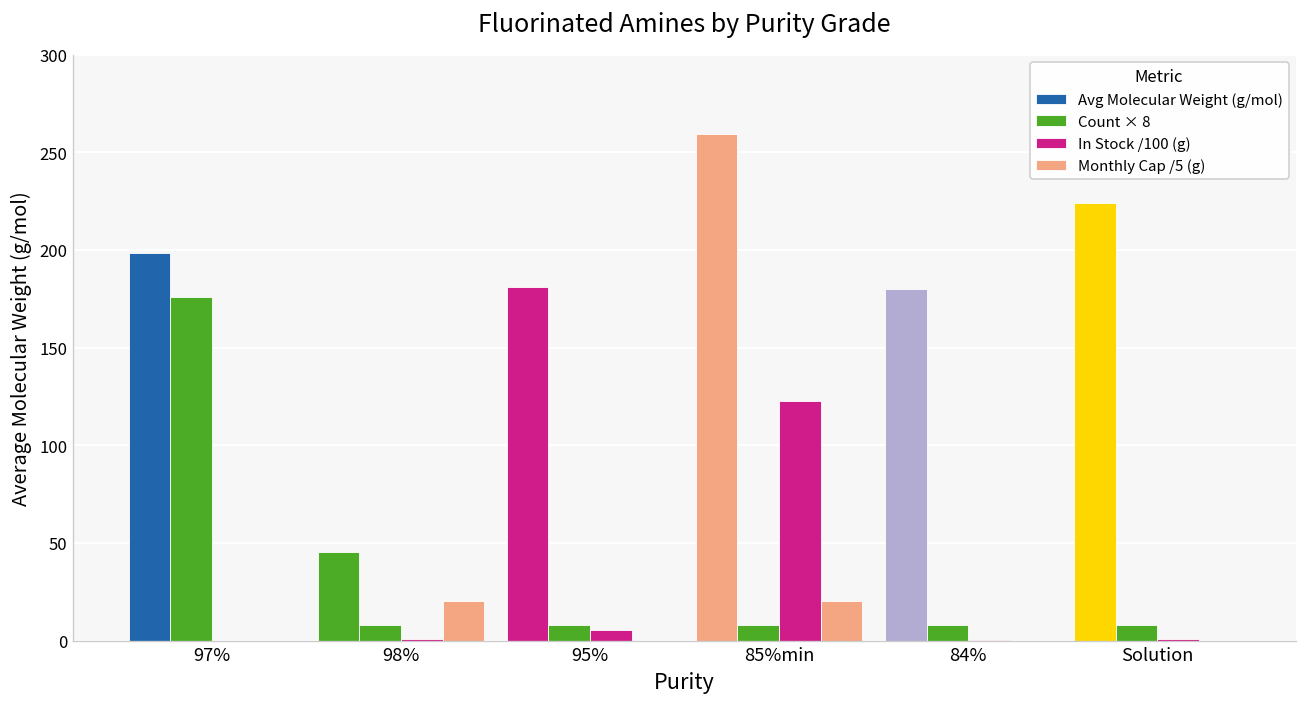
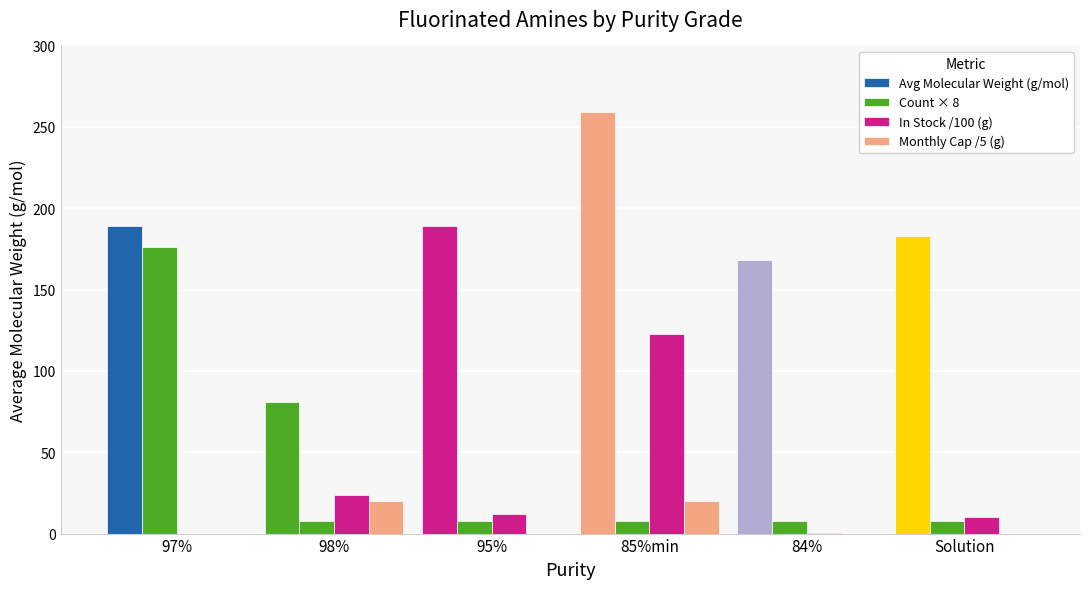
Avg Molecular Weight (g/mol), 97%: 199 -> 189
Avg Molecular Weight (g/mol), 98%: 45 -> 81
In Stock /100 (g), 98%: 1 -> 24
Avg Molecular Weight (g/mol), 95%: 181 -> 189
In Stock /100 (g), 95%: 6 -> 12
Avg Molecular Weight (g/mol), 84%: 180 -> 168
Avg Molecular Weight (g/mol), Solution: 224 -> 183
In Stock /100 (g), Solution: 1 -> 10
